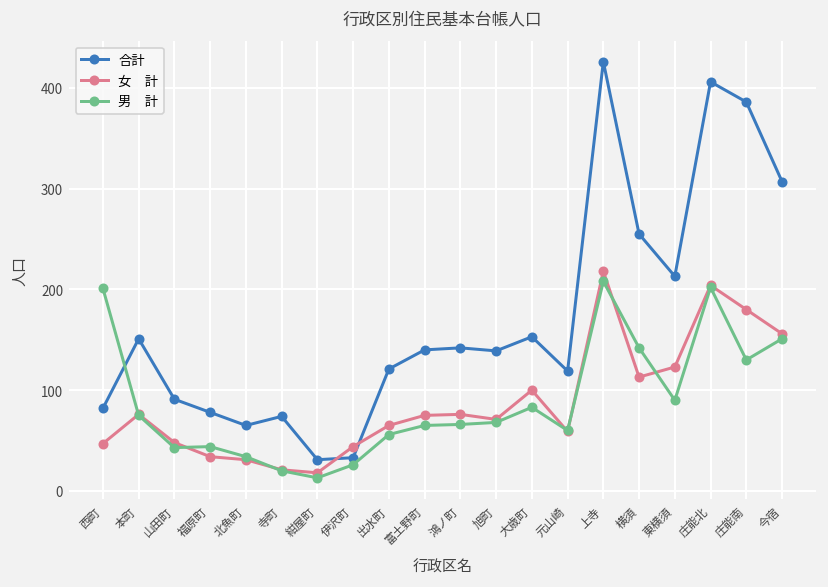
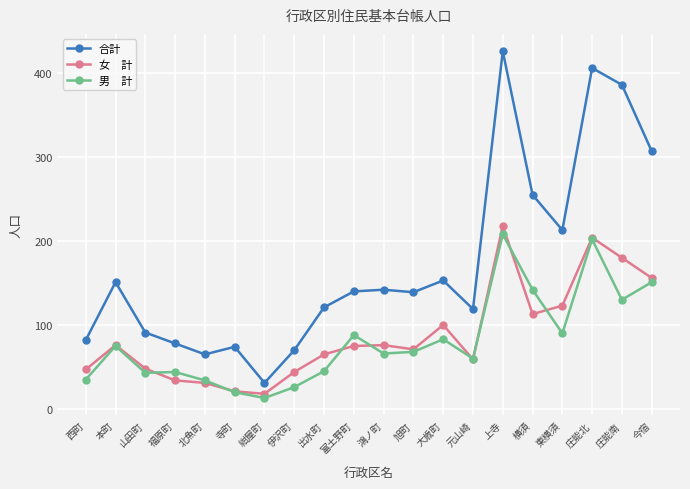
男 計, 西町: 200 -> 40
合計, 伊沢町: 30 -> 70
男 計, 出水町: 60 -> 50
男 計, 富土野町: 70 -> 90
